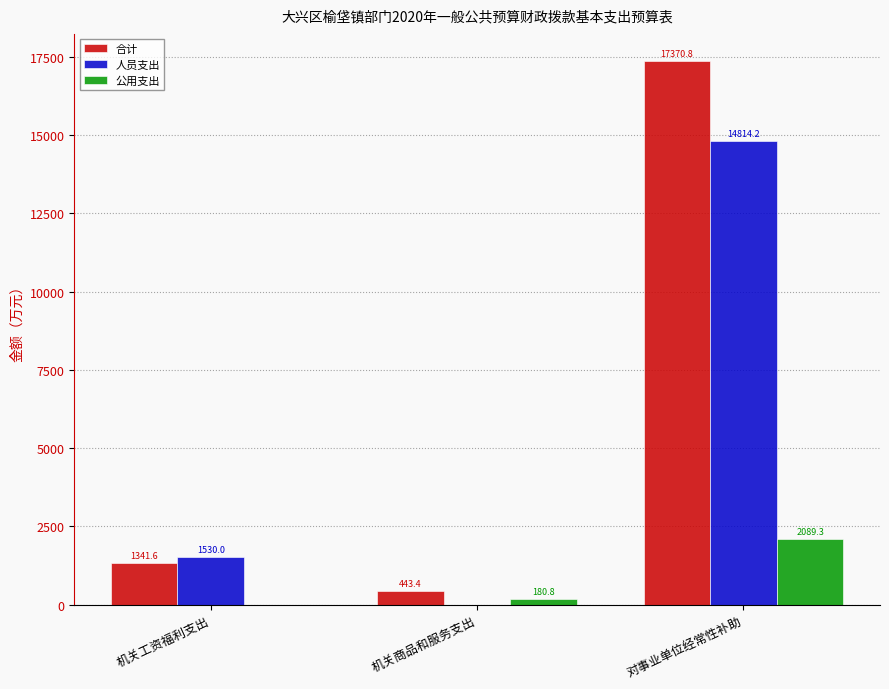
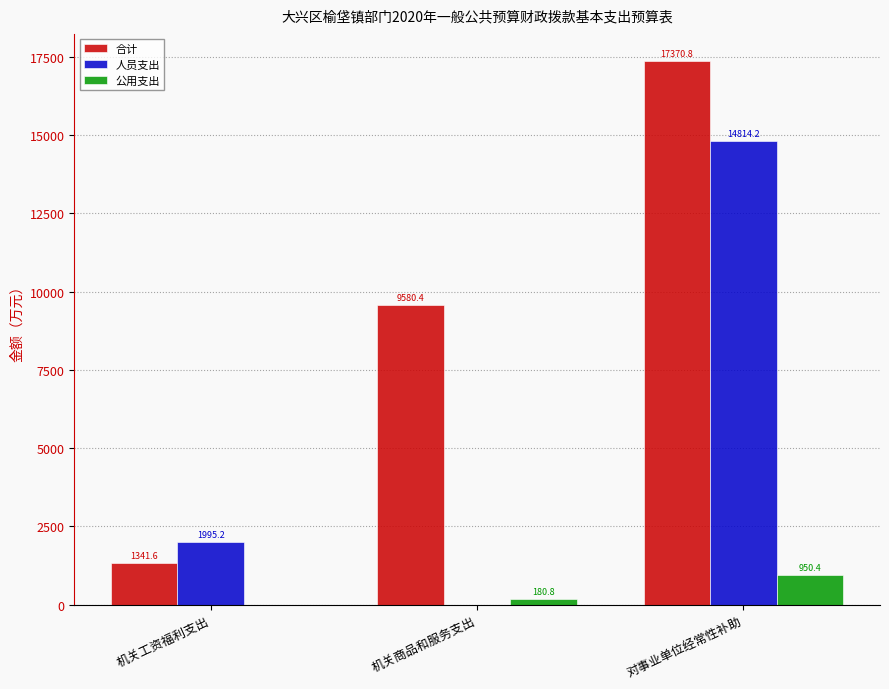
人员支出, 机关工资福利支出: 1530.0 -> 1995.2
合计, 机关商品和服务支出: 443.4 -> 9580.4
公用支出, 对事业单位经常性补助: 2089.3 -> 950.4
